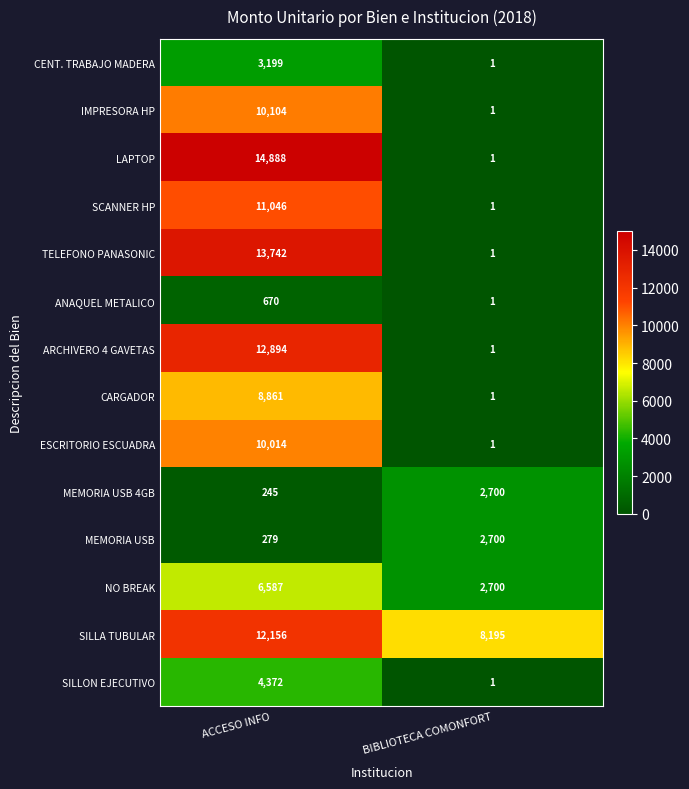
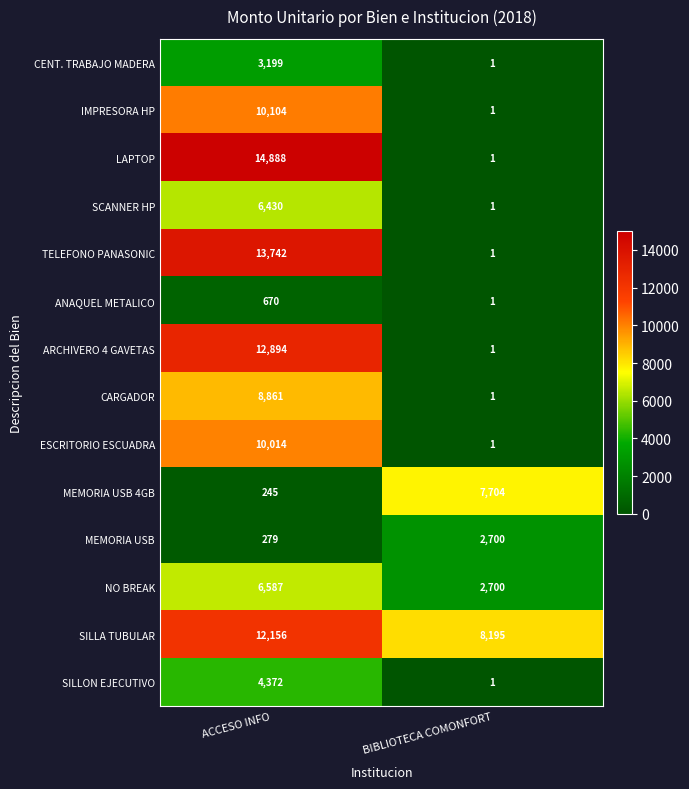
SCANNER HP, ACCESO INFO: 11,046 -> 6,430
MEMORIA USB 4GB, BIBLIOTECA COMONFORT: 2,700 -> 7,704
